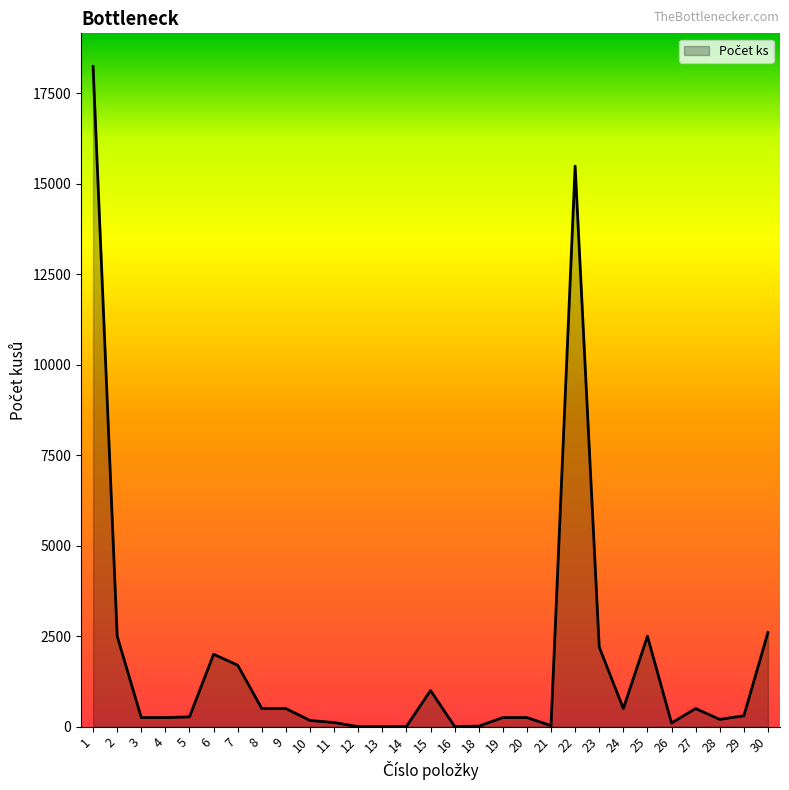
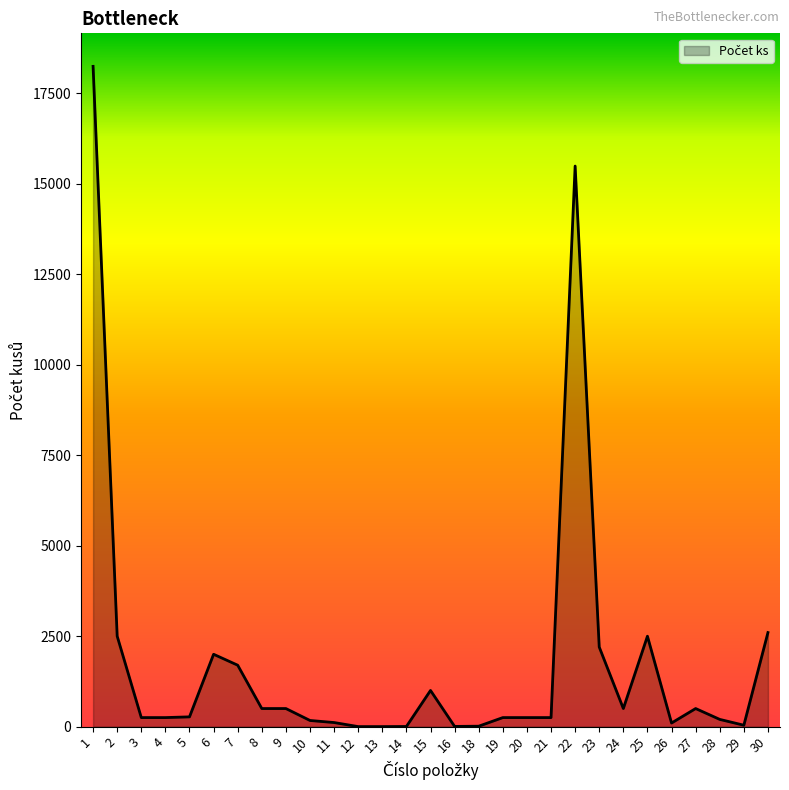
21: 0 -> 300
29: 300 -> 0
